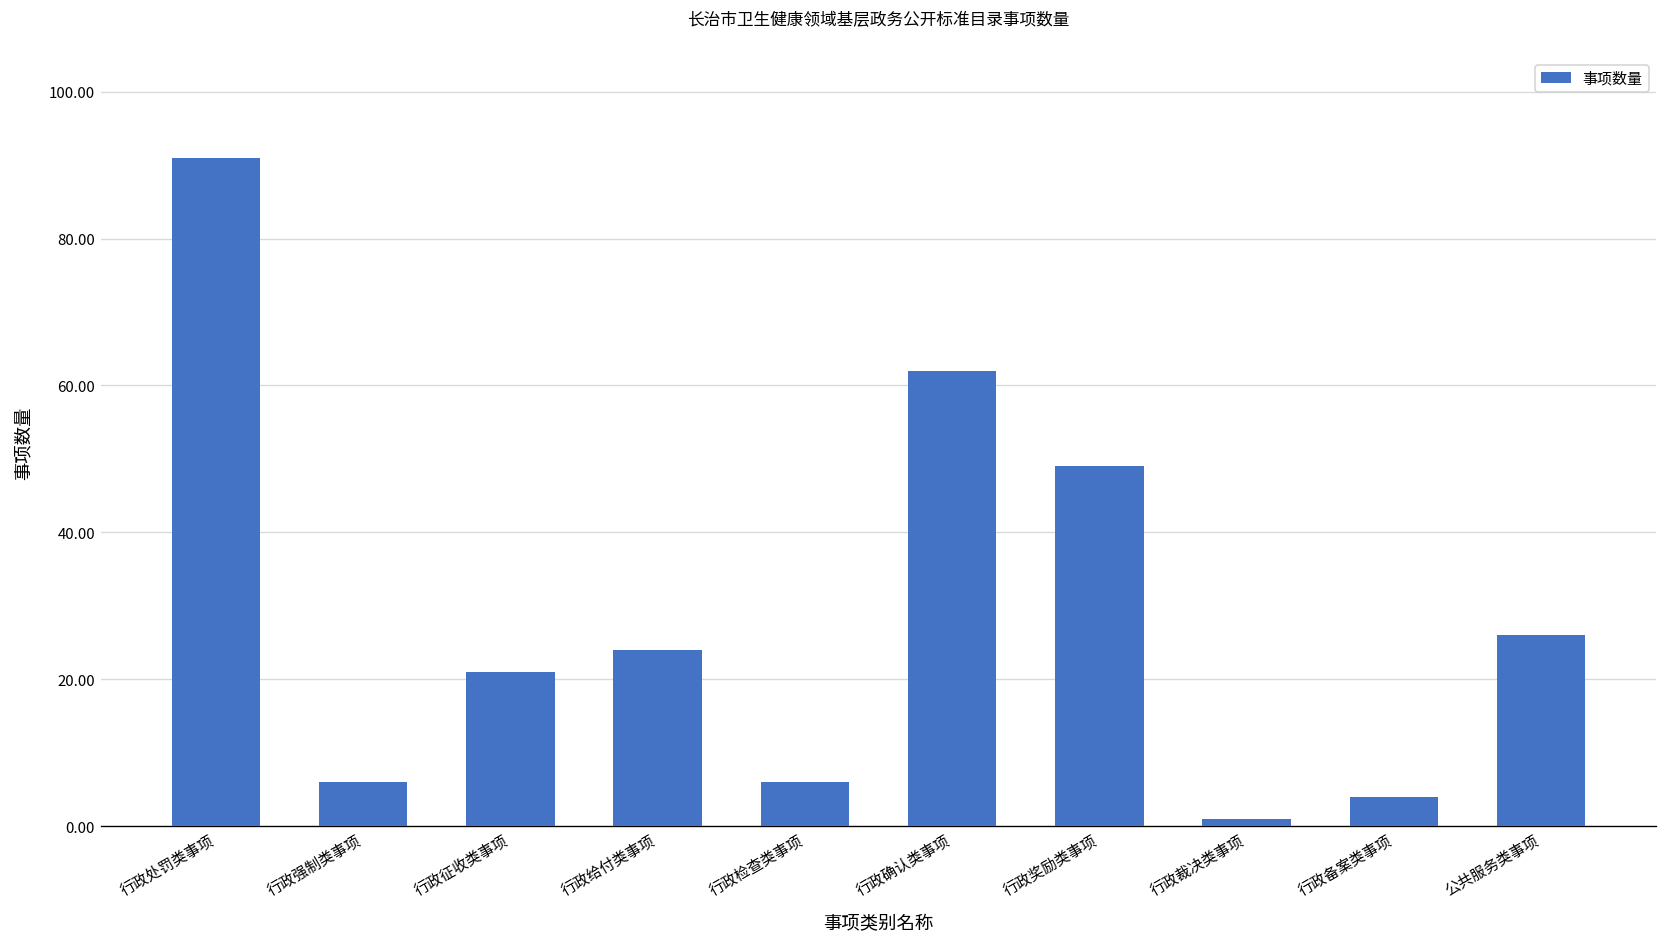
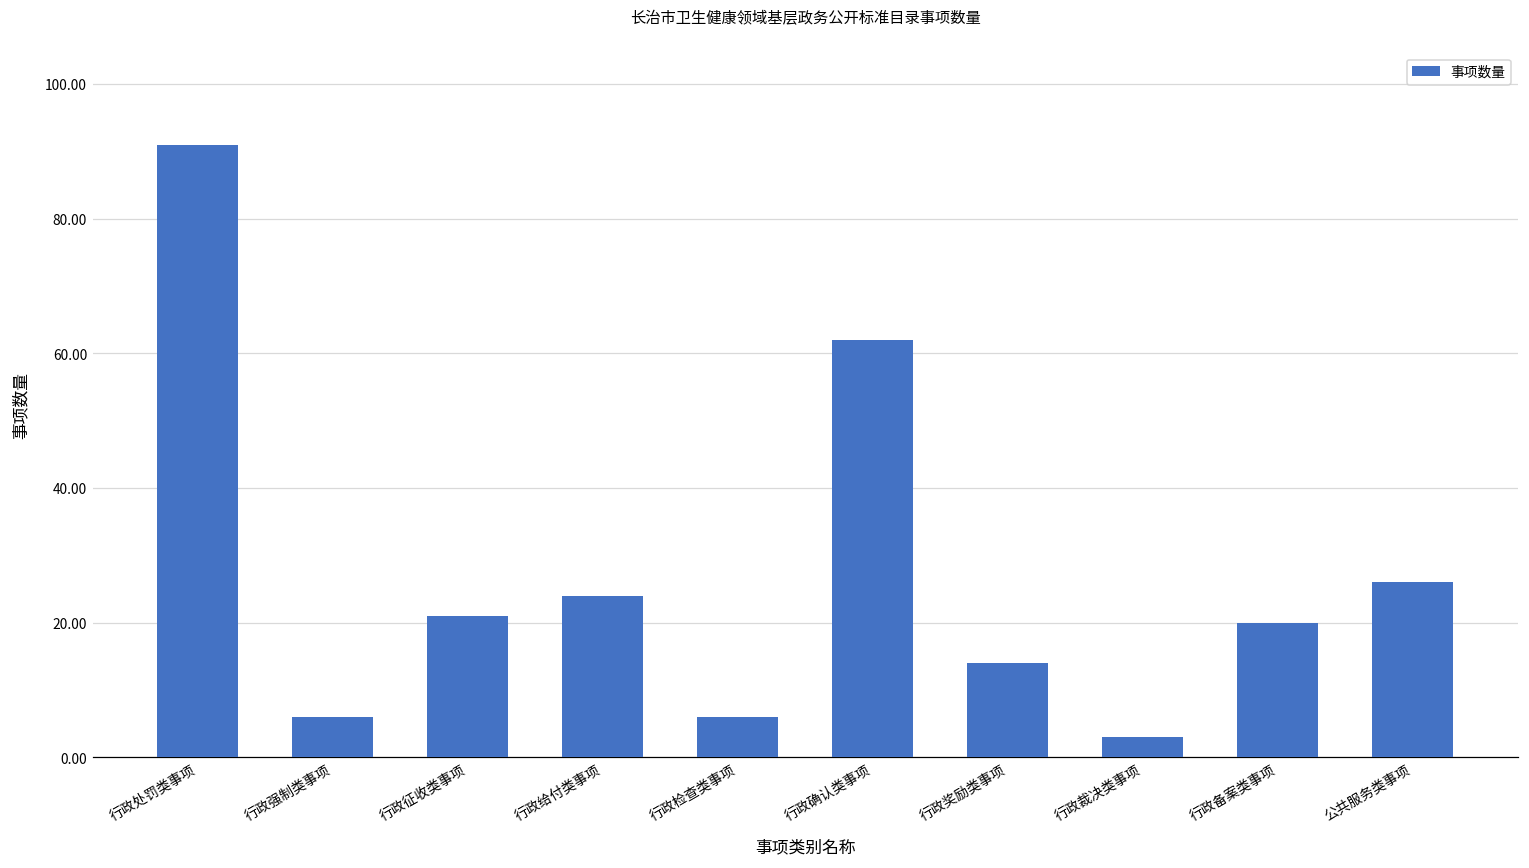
行政奖励类事项: 49 -> 14
行政裁决类事项: 1 -> 3
行政备案类事项: 4 -> 20
